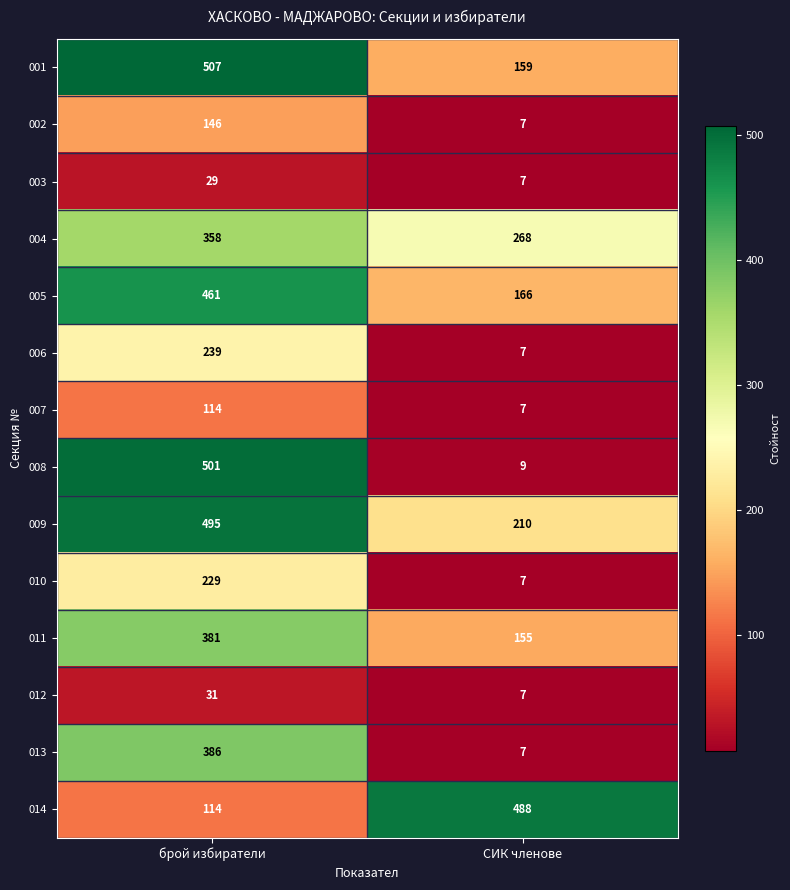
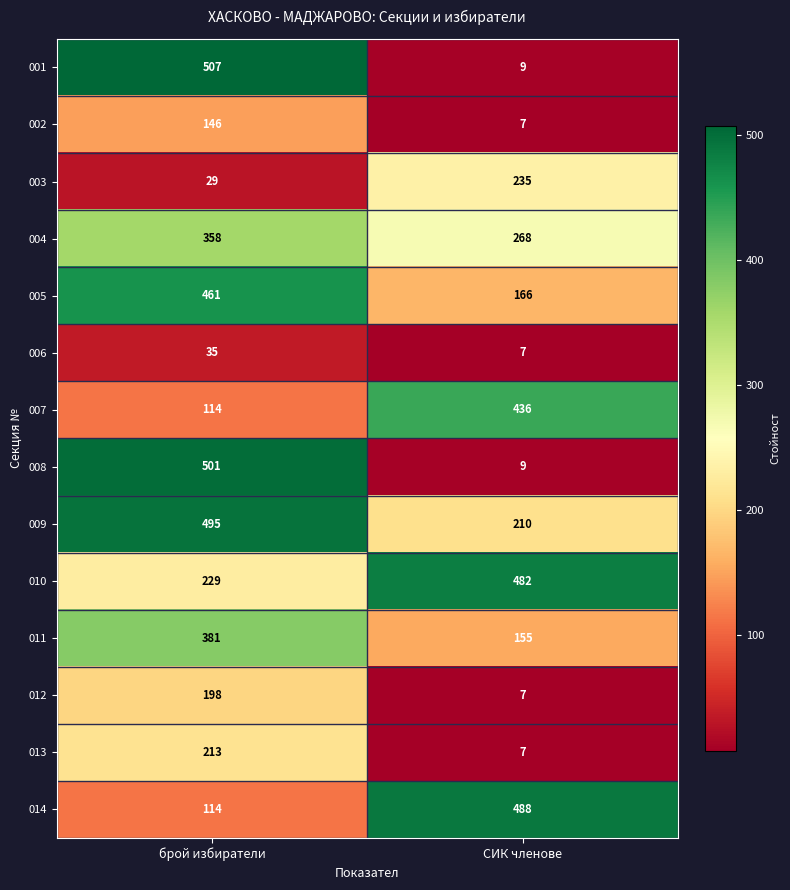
001, СИК членове: 159 -> 9
003, СИК членове: 7 -> 235
006, брой избиратели: 239 -> 35
007, СИК членове: 7 -> 436
010, СИК членове: 7 -> 482
012, брой избиратели: 31 -> 198
013, брой избиратели: 386 -> 213
